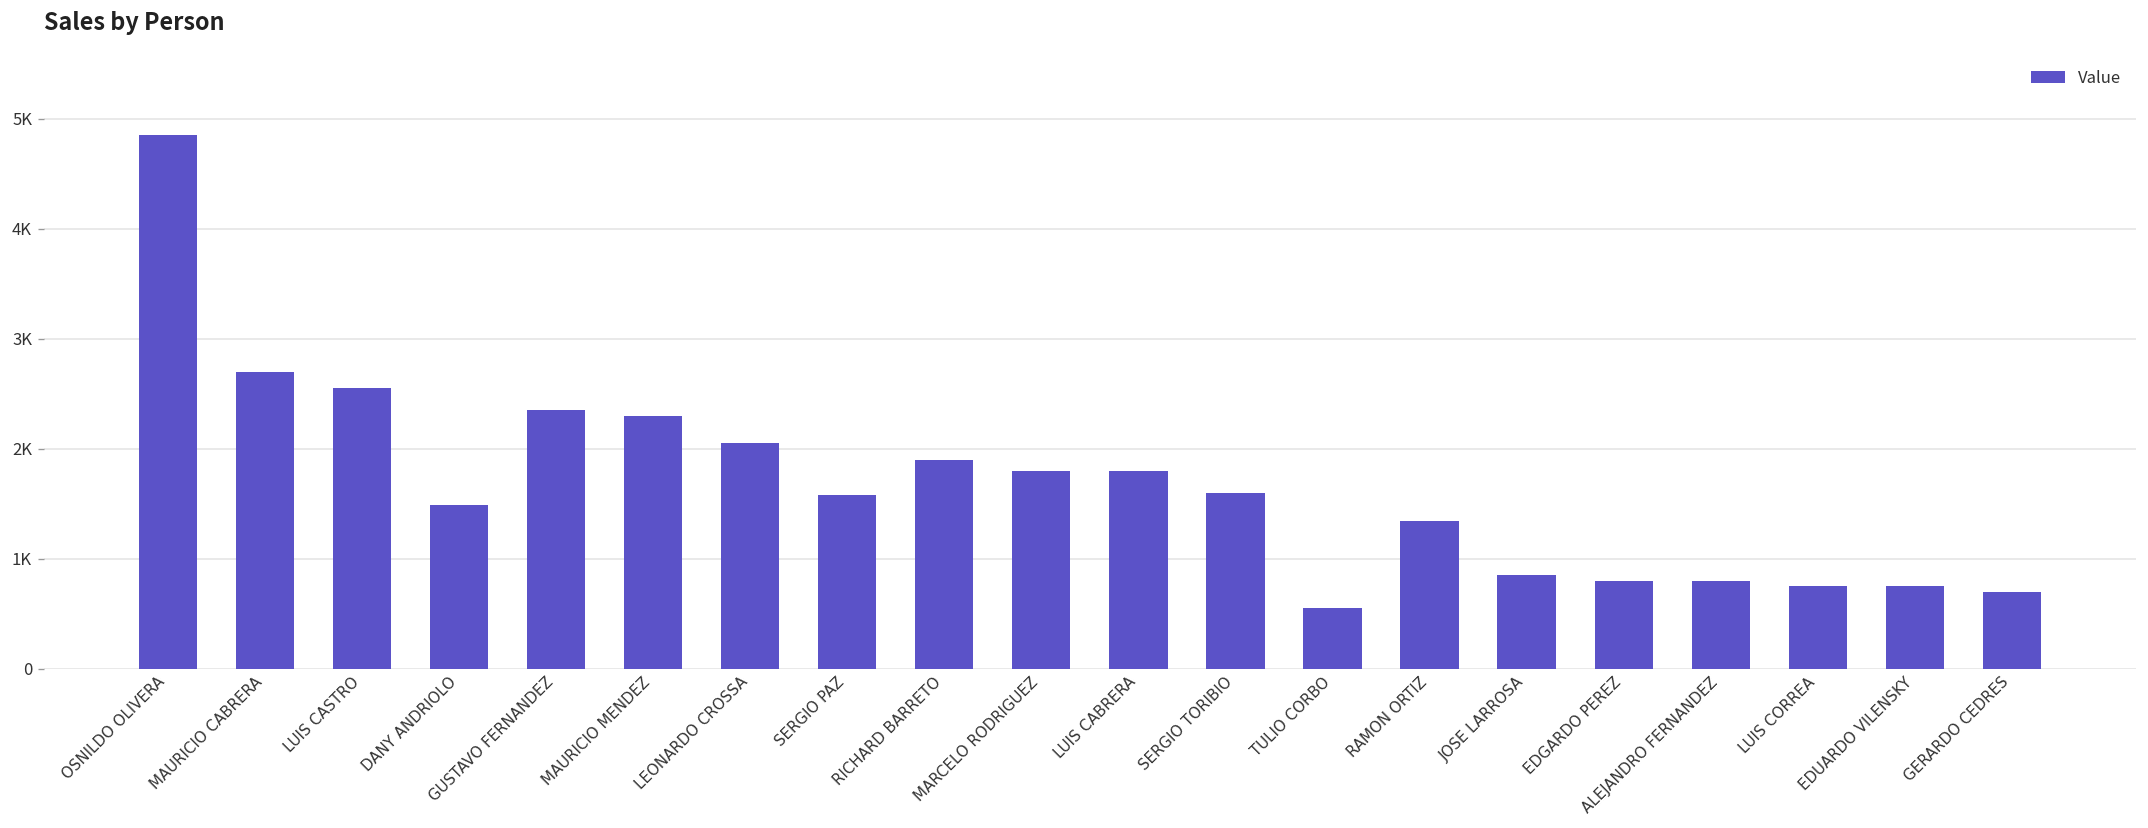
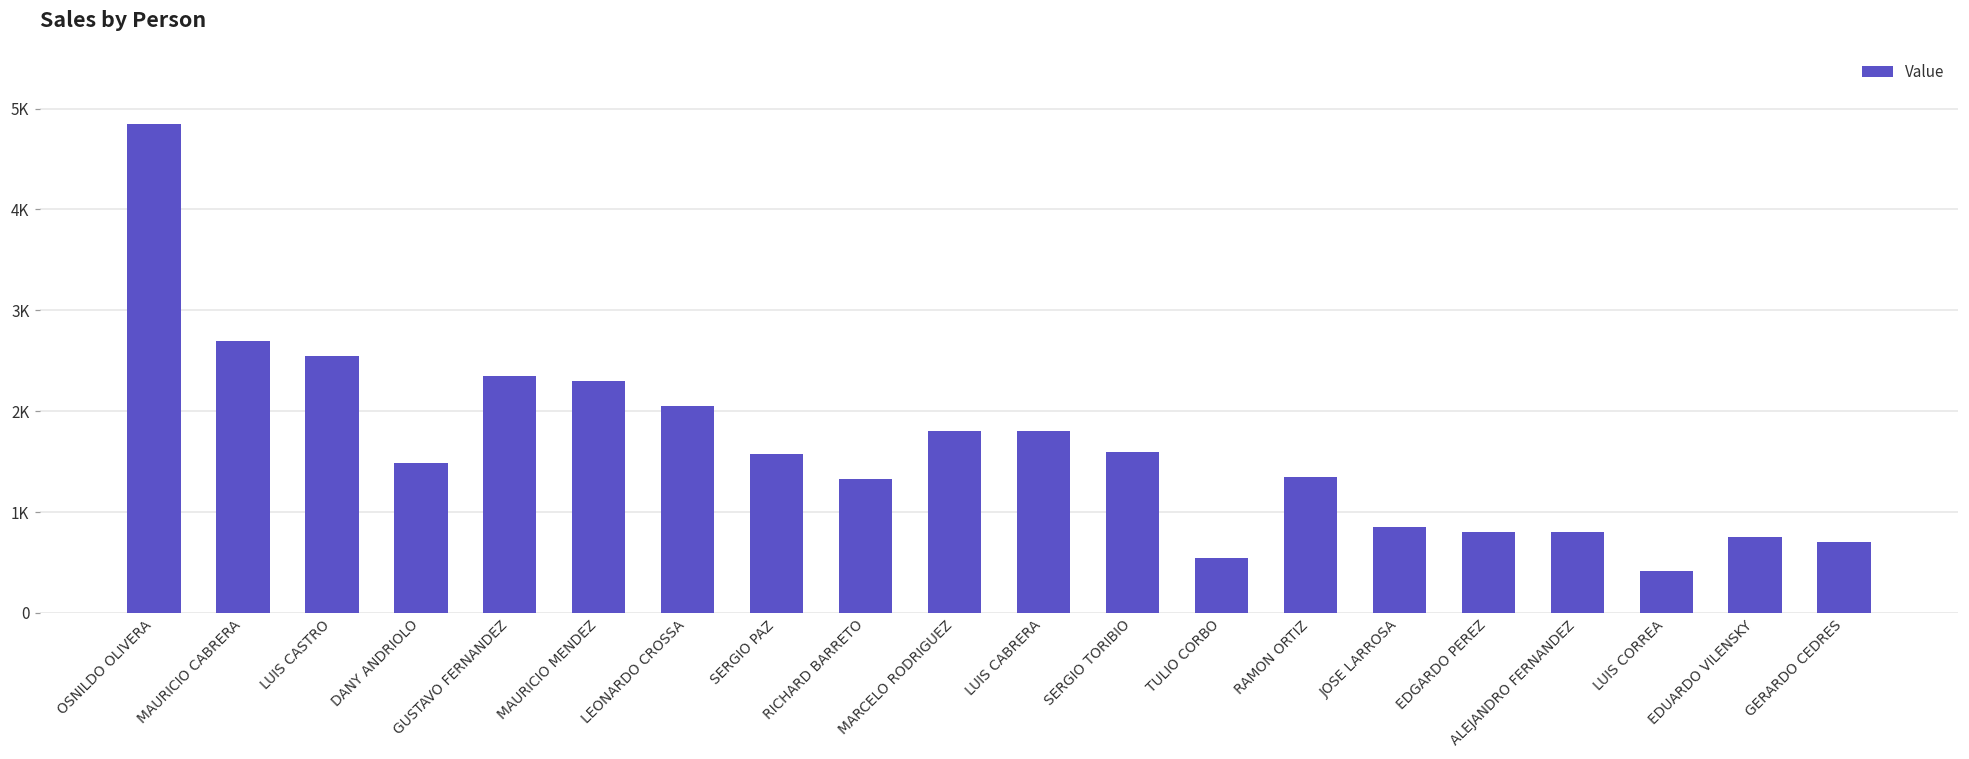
RICHARD BARRETO: 1900 -> 1300
LUIS CORREA: 800 -> 400
